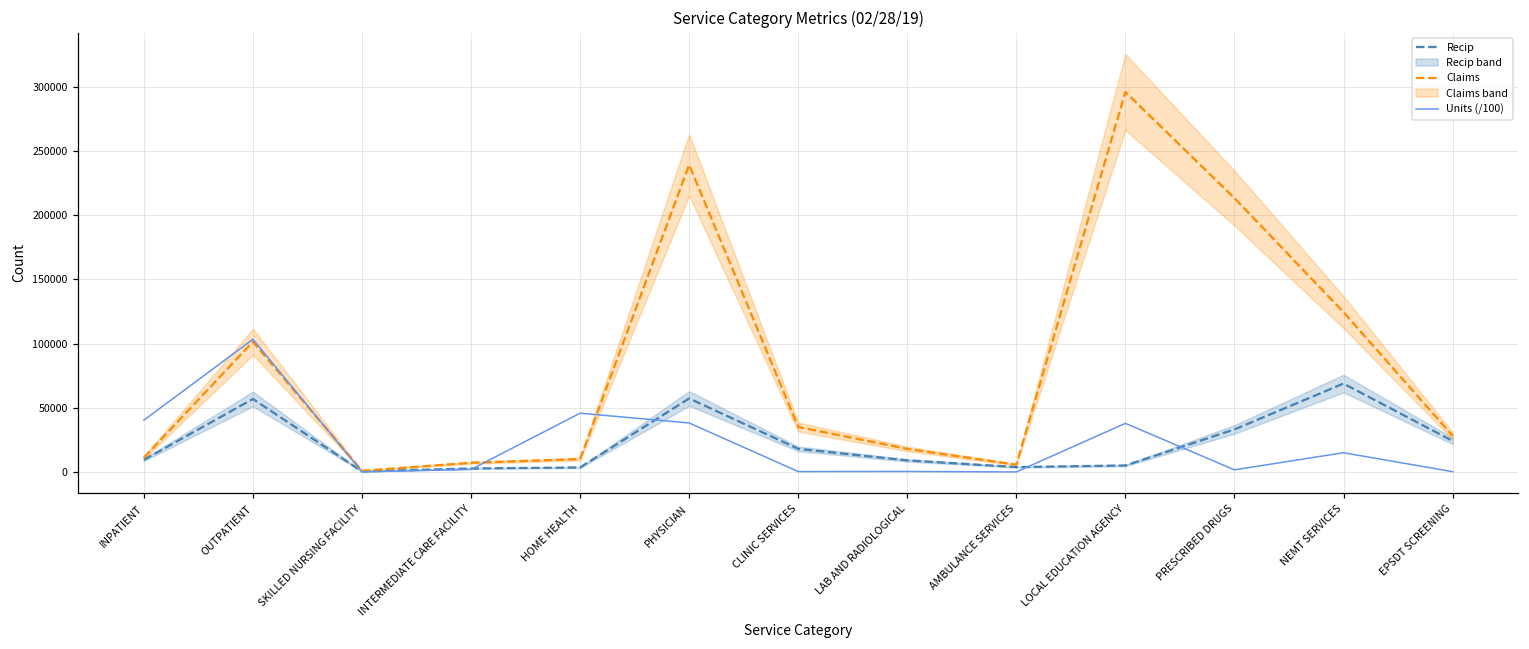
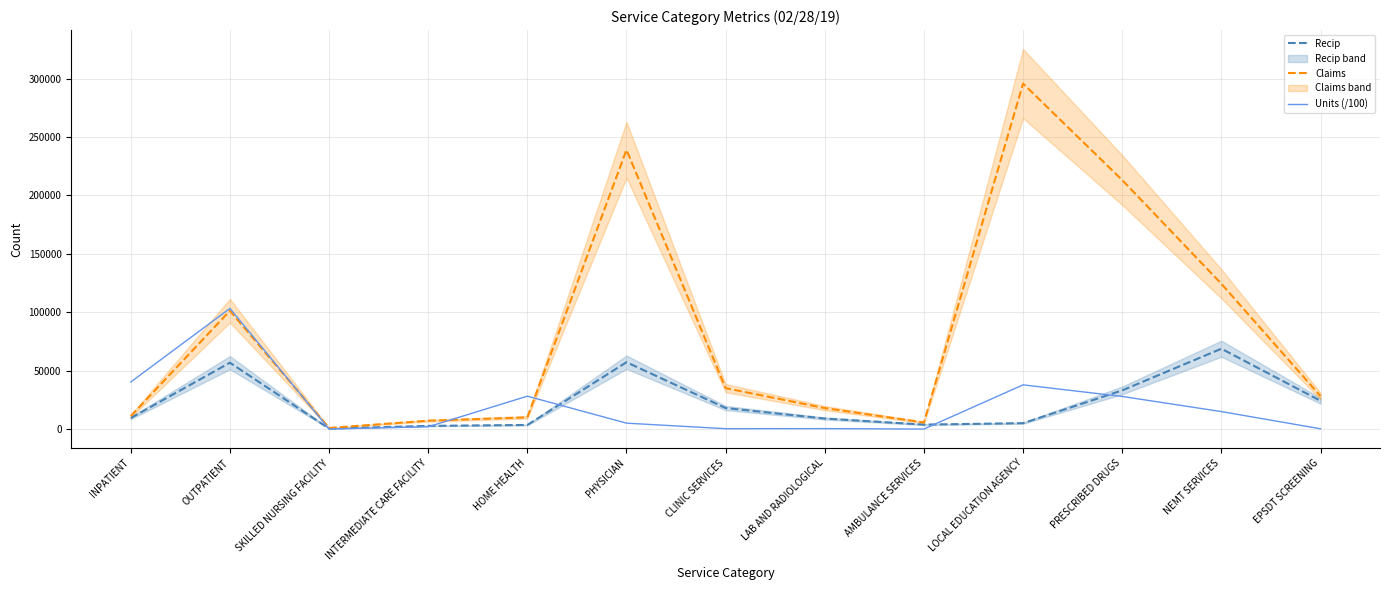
Units (/100), HOME HEALTH: 46000 -> 28000
Units (/100), PHYSICIAN: 38000 -> 5000
Units (/100), PRESCRIBED DRUGS: 2000 -> 28000
